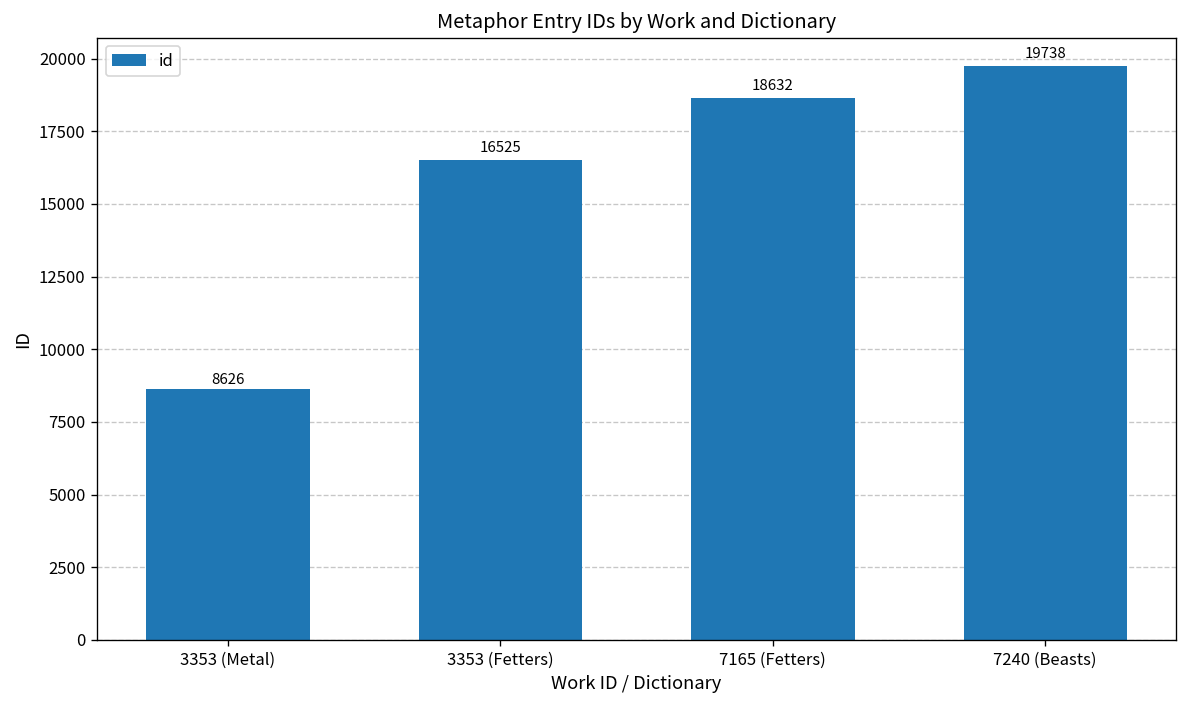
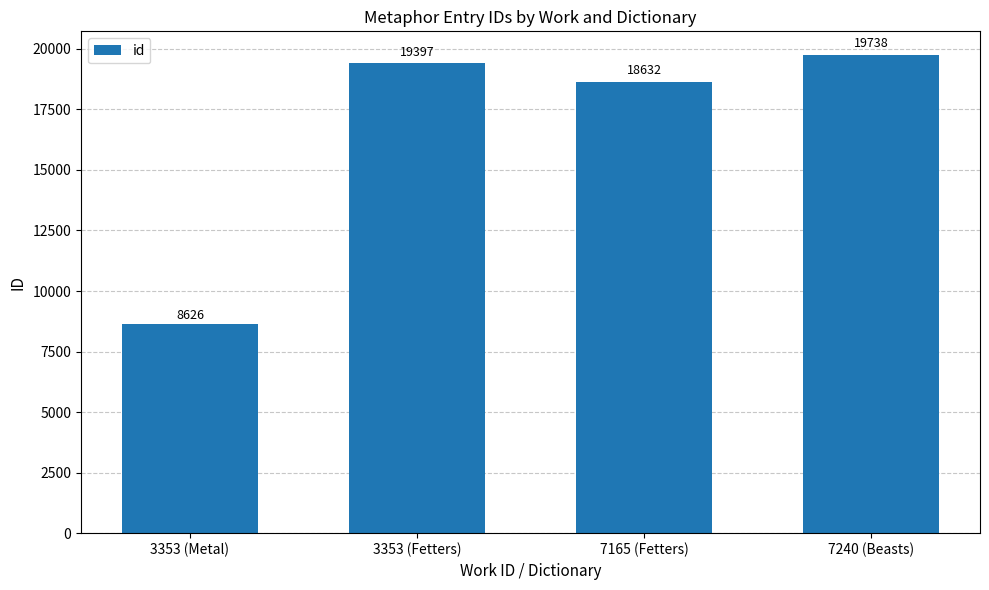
3353 (Fetters): 16525 -> 19397
